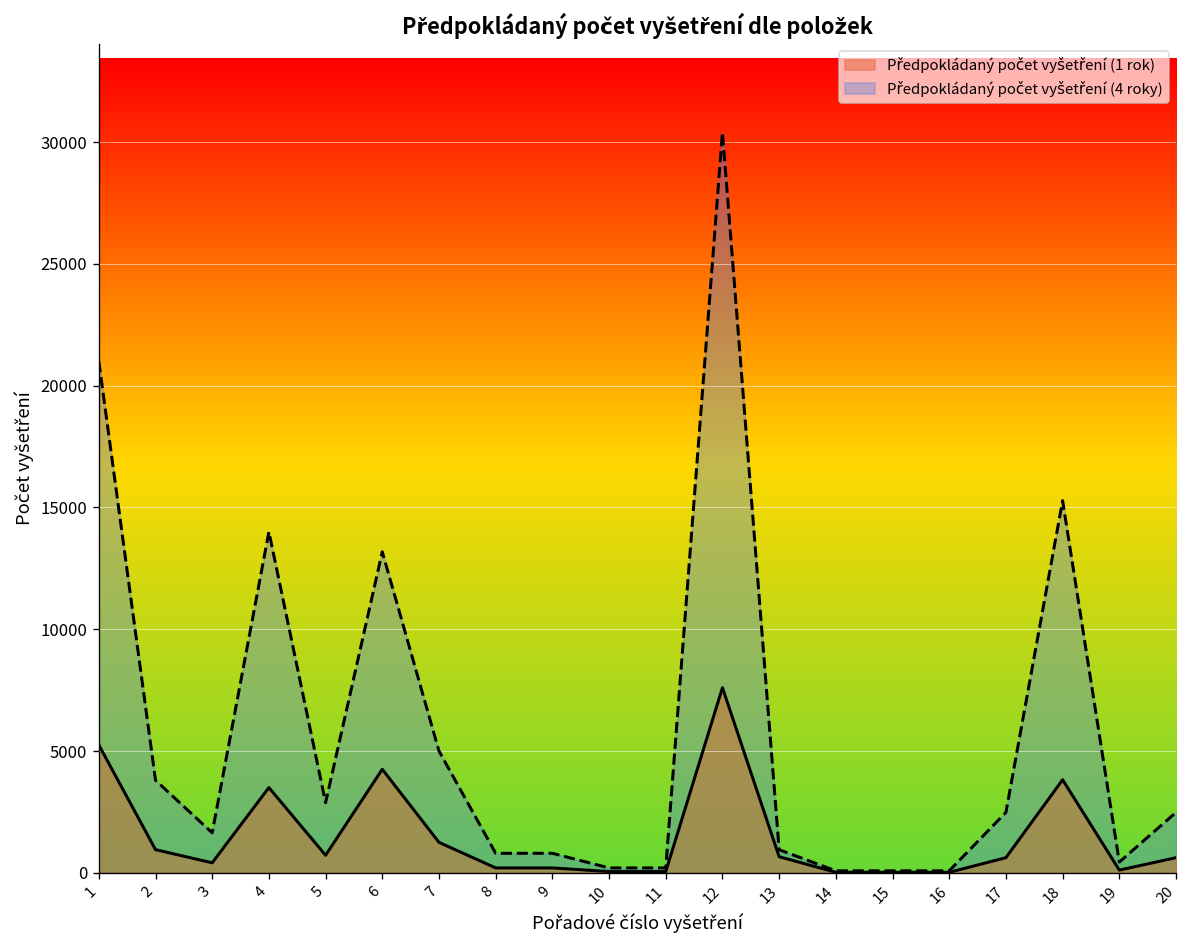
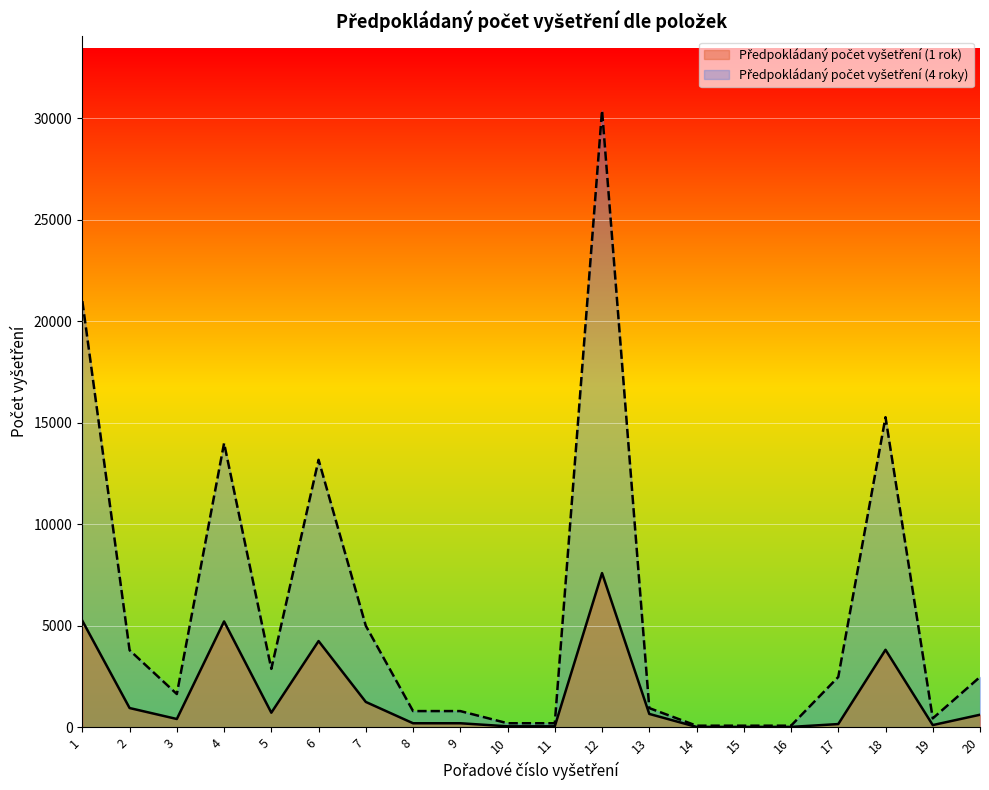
Předpokládaný počet vyšetření (1 rok), 4: 3500 -> 5200
Předpokládaný počet vyšetření (1 rok), 17: 600 -> 200
